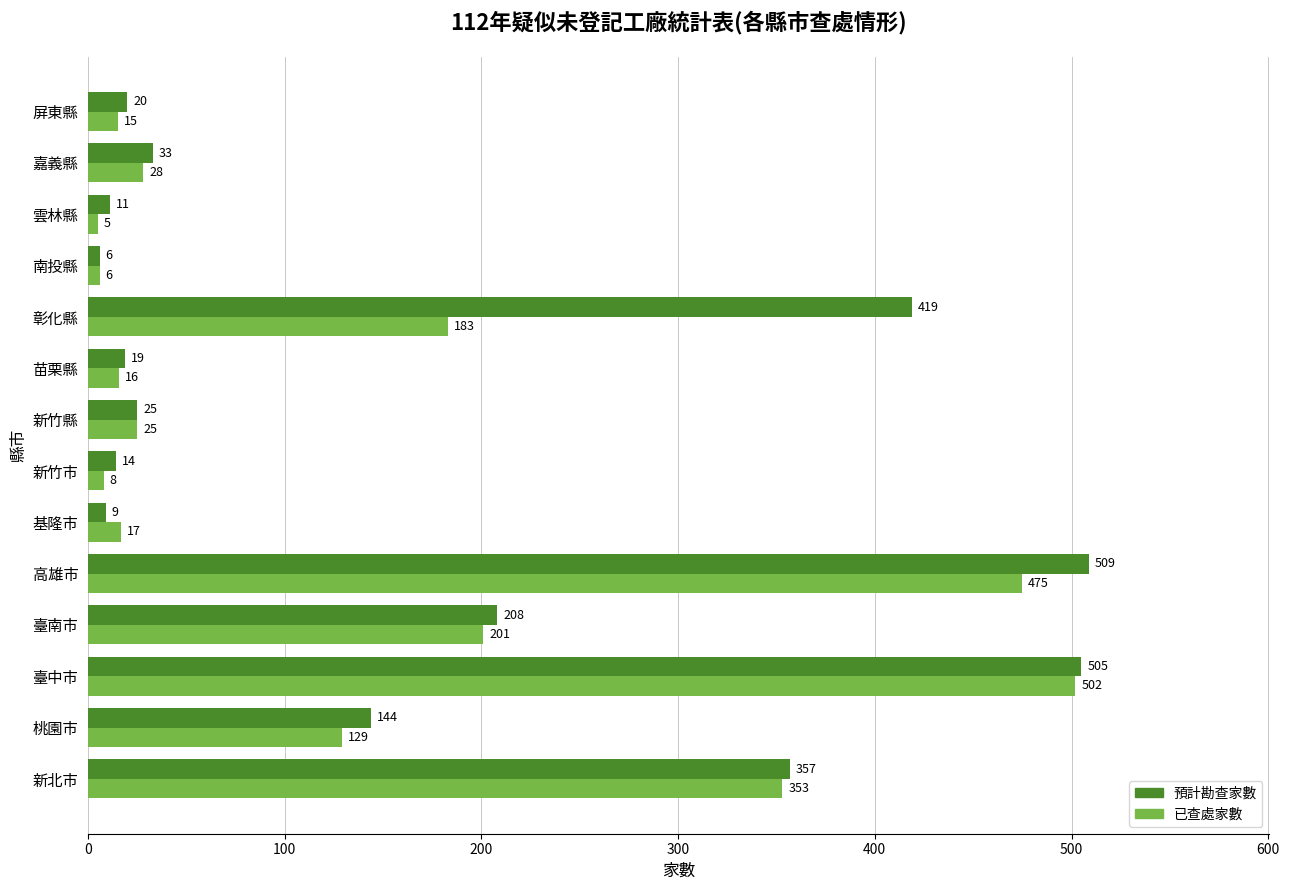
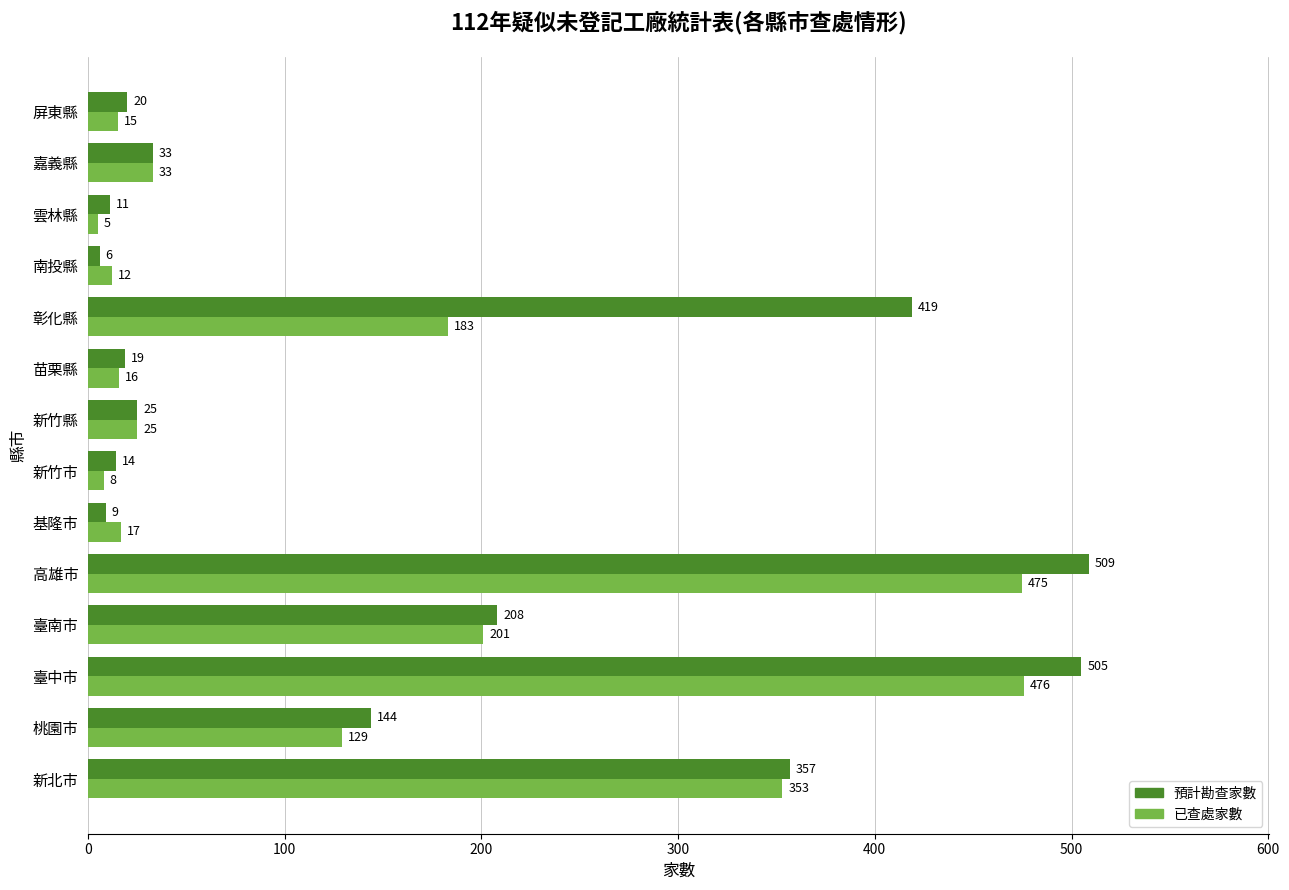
已查處家數, 嘉義縣: 28 -> 33
已查處家數, 南投縣: 6 -> 12
已查處家數, 臺中市: 502 -> 476
